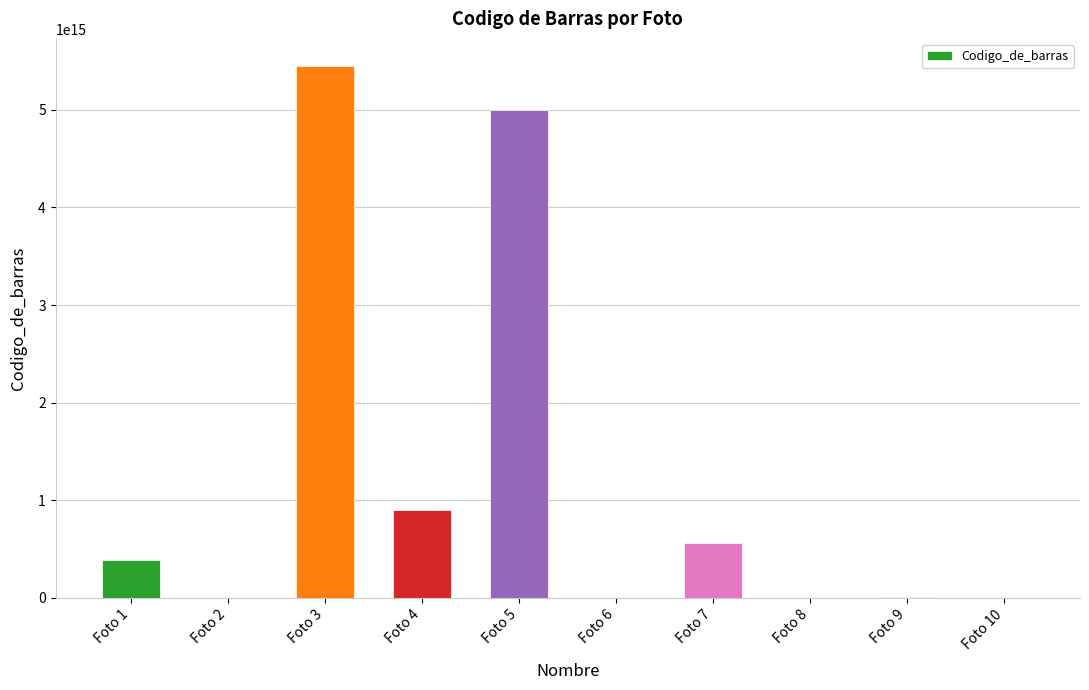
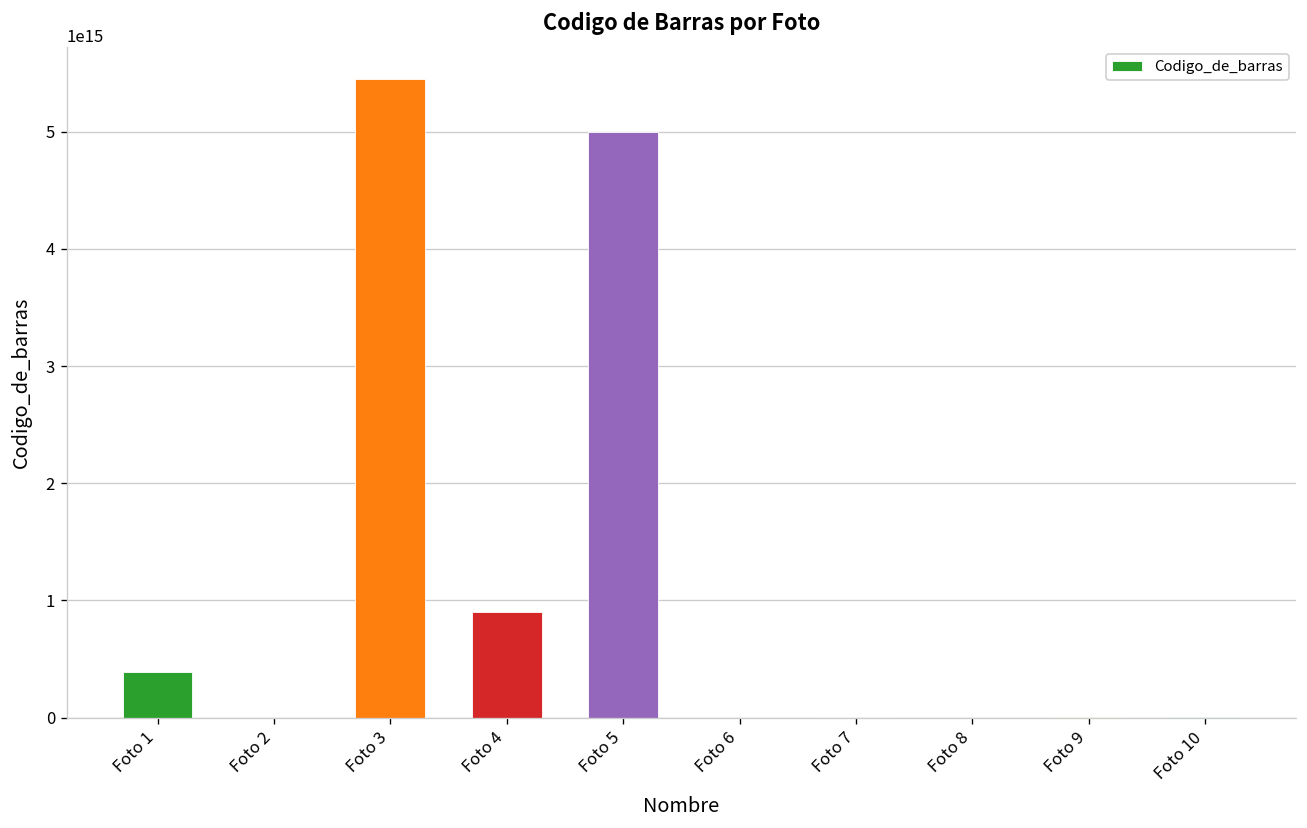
Foto 7: 600000000000000 -> 0
